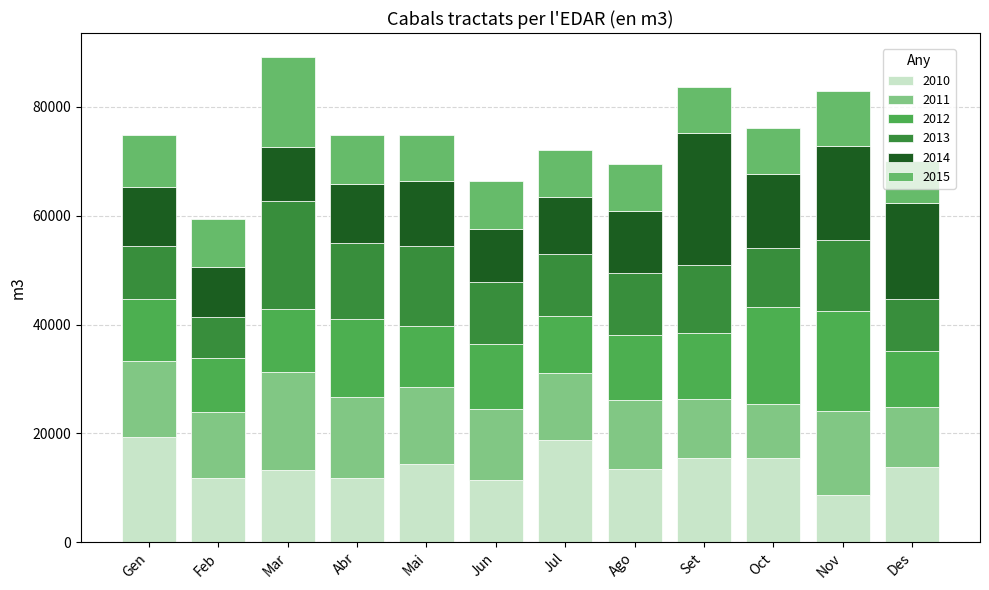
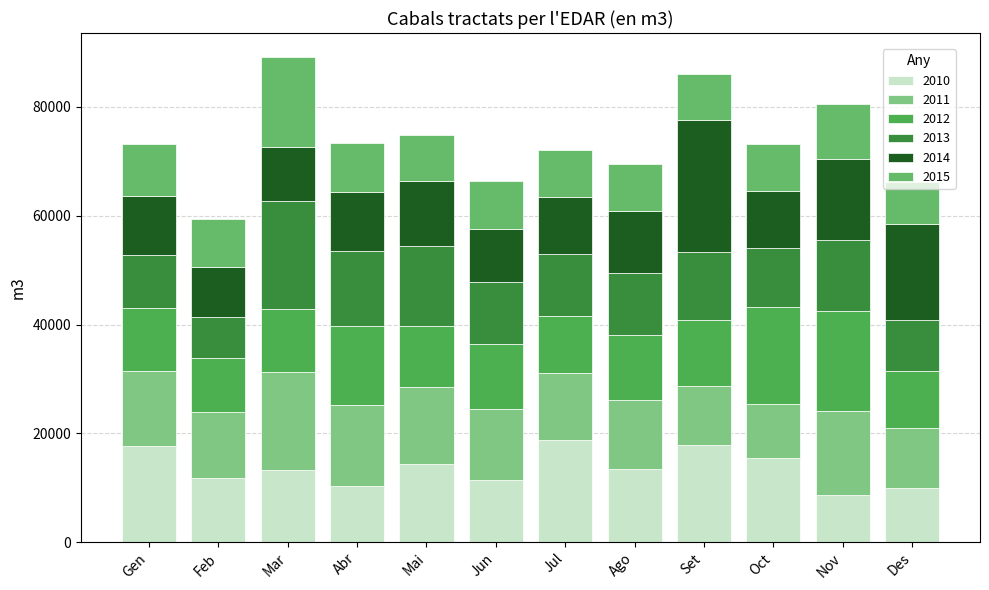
2010, Gen: 19000 -> 18000
2010, Abr: 12000 -> 10000
2010, Set: 15000 -> 18000
2014, Oct: 14000 -> 11000
2014, Nov: 17000 -> 15000
2010, Des: 14000 -> 10000
